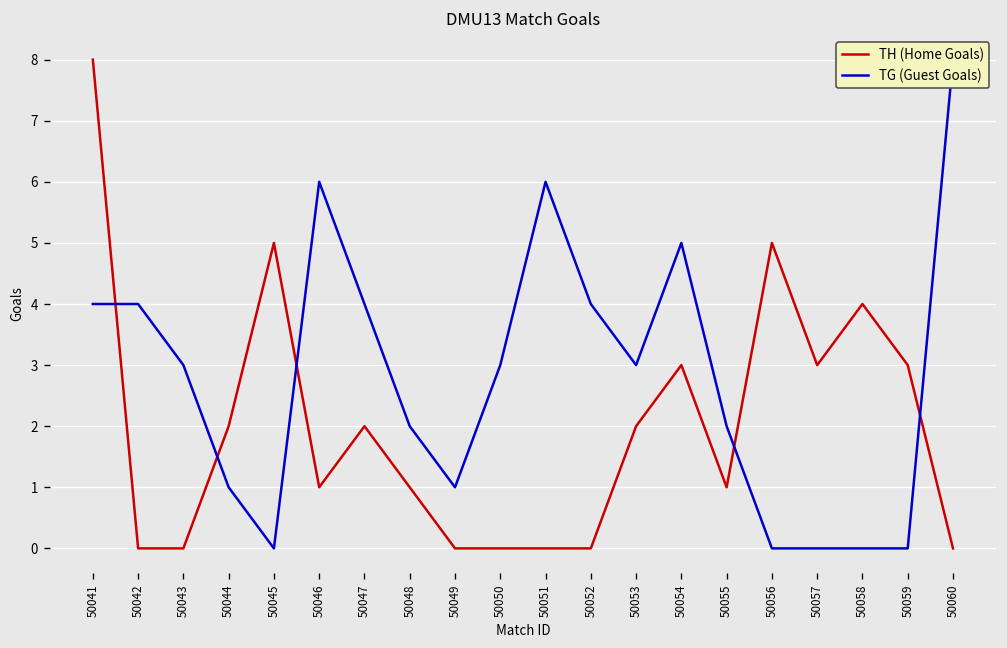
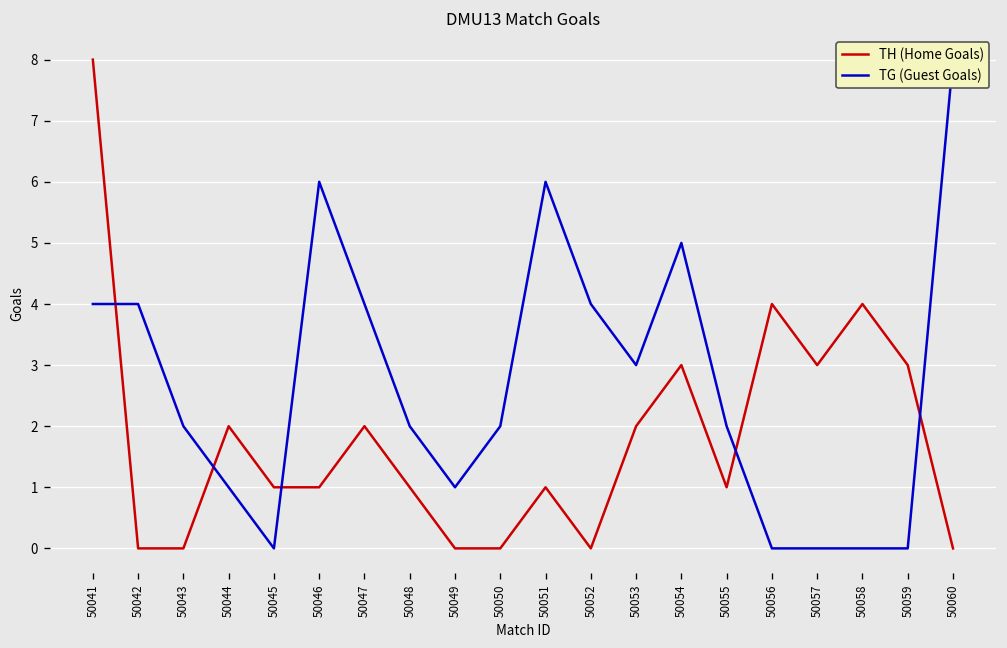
TG (Guest Goals), 50043: 3 -> 2
TH (Home Goals), 50045: 5 -> 1
TG (Guest Goals), 50050: 3 -> 2
TH (Home Goals), 50051: 0 -> 1
TH (Home Goals), 50056: 5 -> 4
